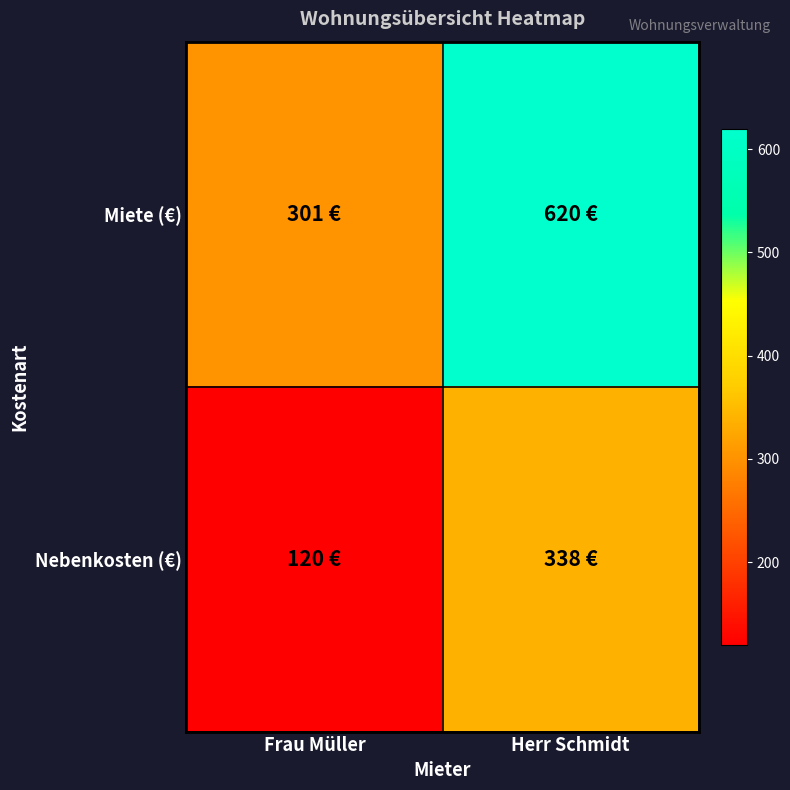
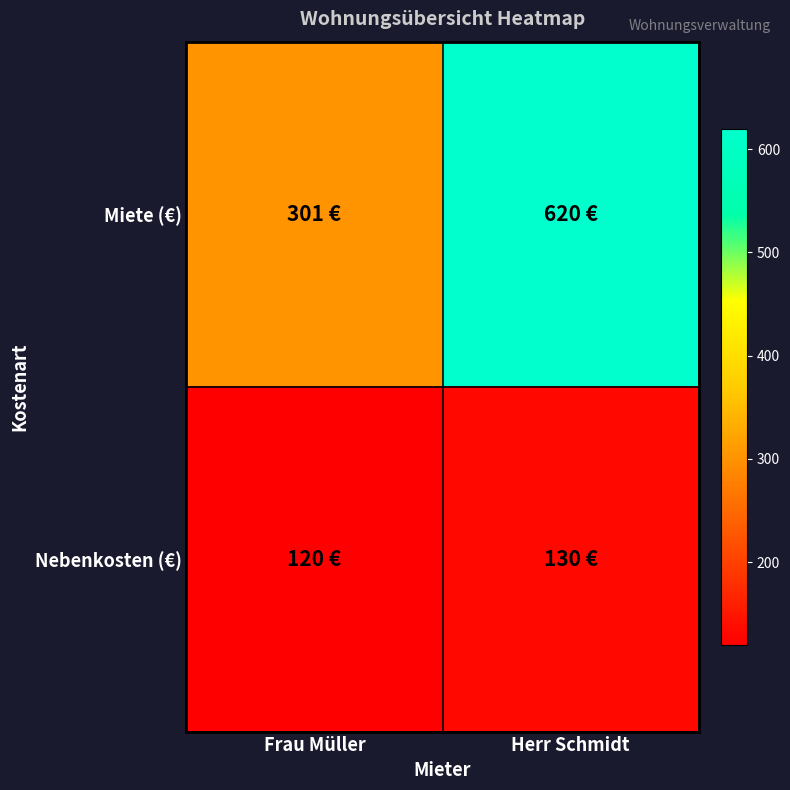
Nebenkosten (€), Herr Schmidt: 338 -> 130
